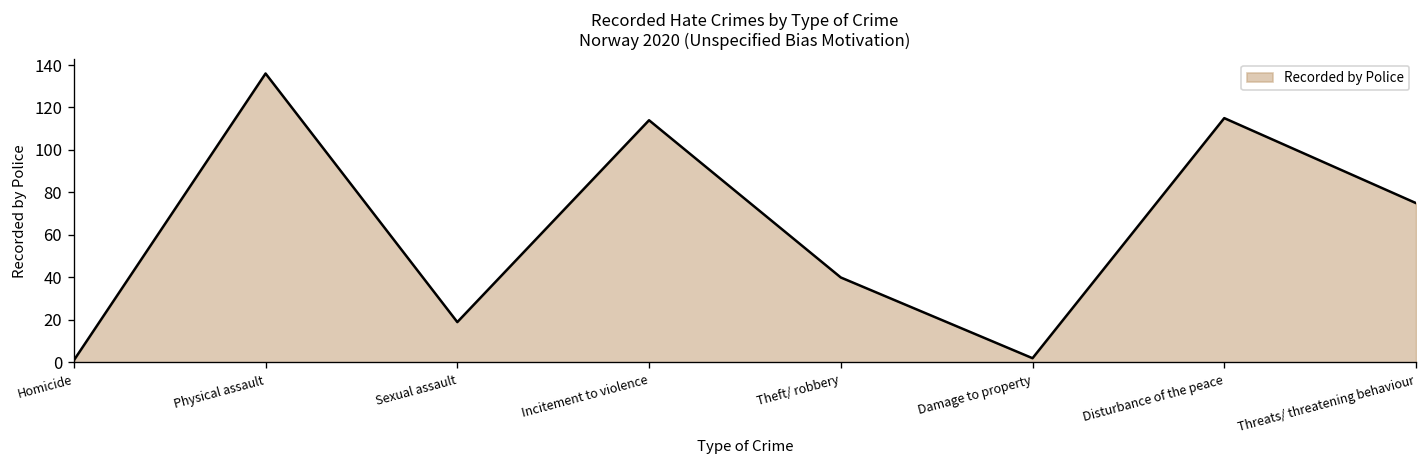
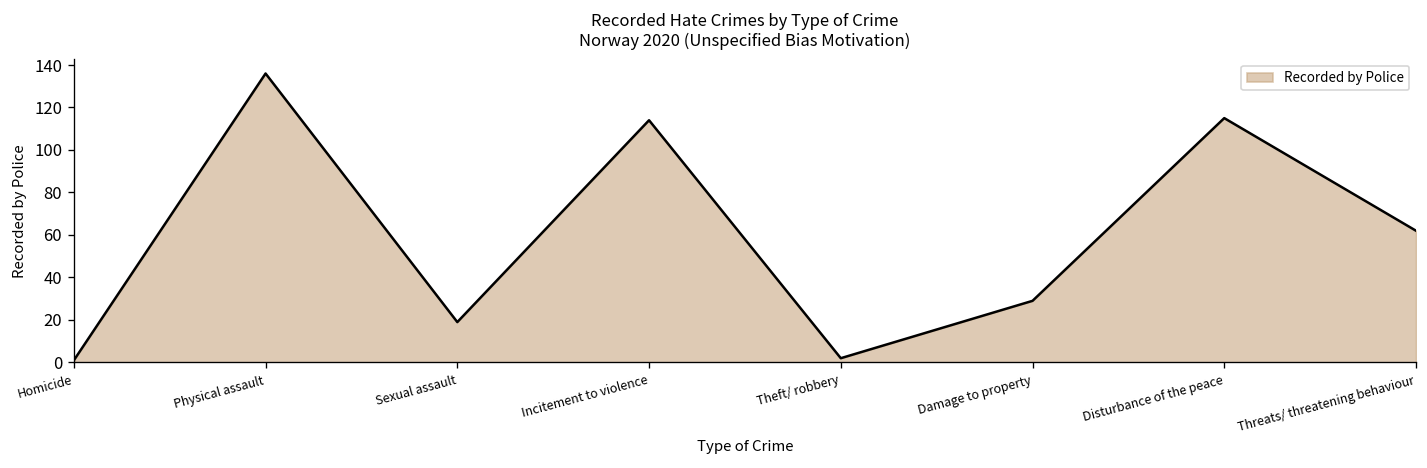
Theft/ robbery: 40 -> 2
Damage to property: 2 -> 29
Threats/ threatening behaviour: 75 -> 62
